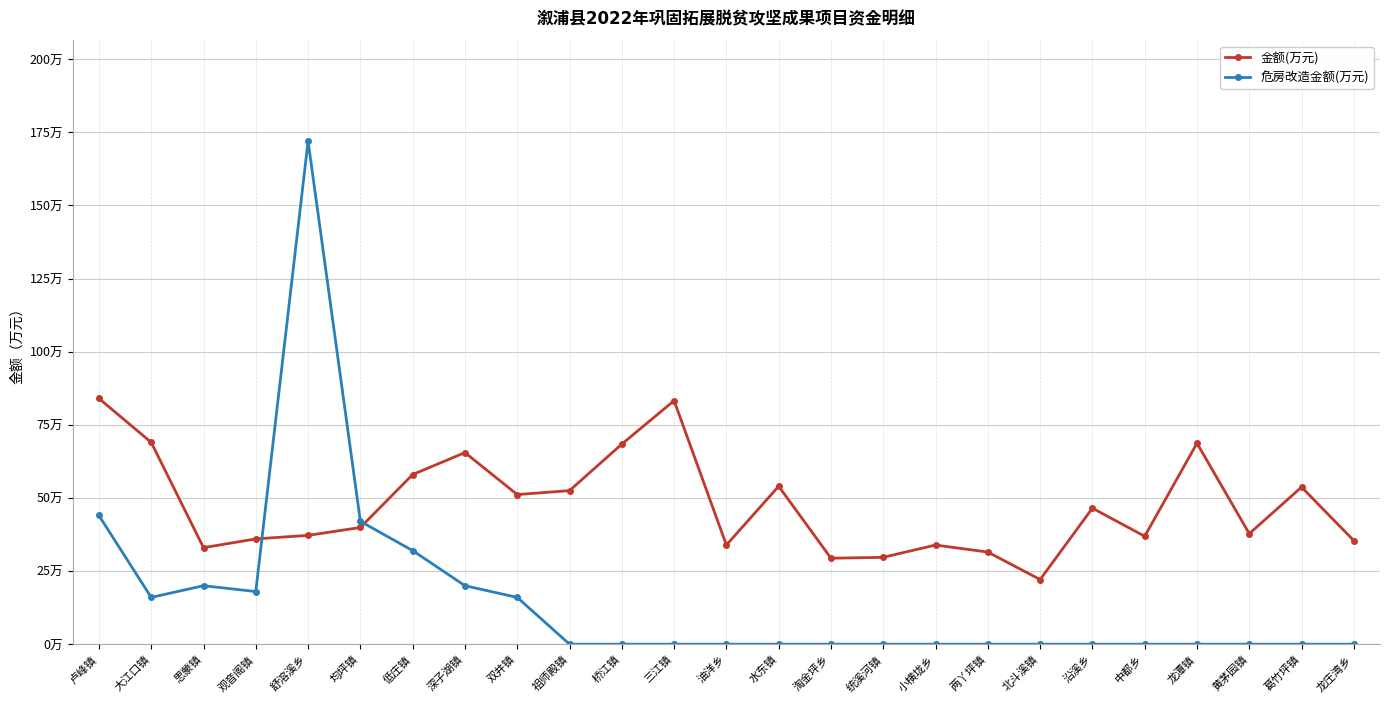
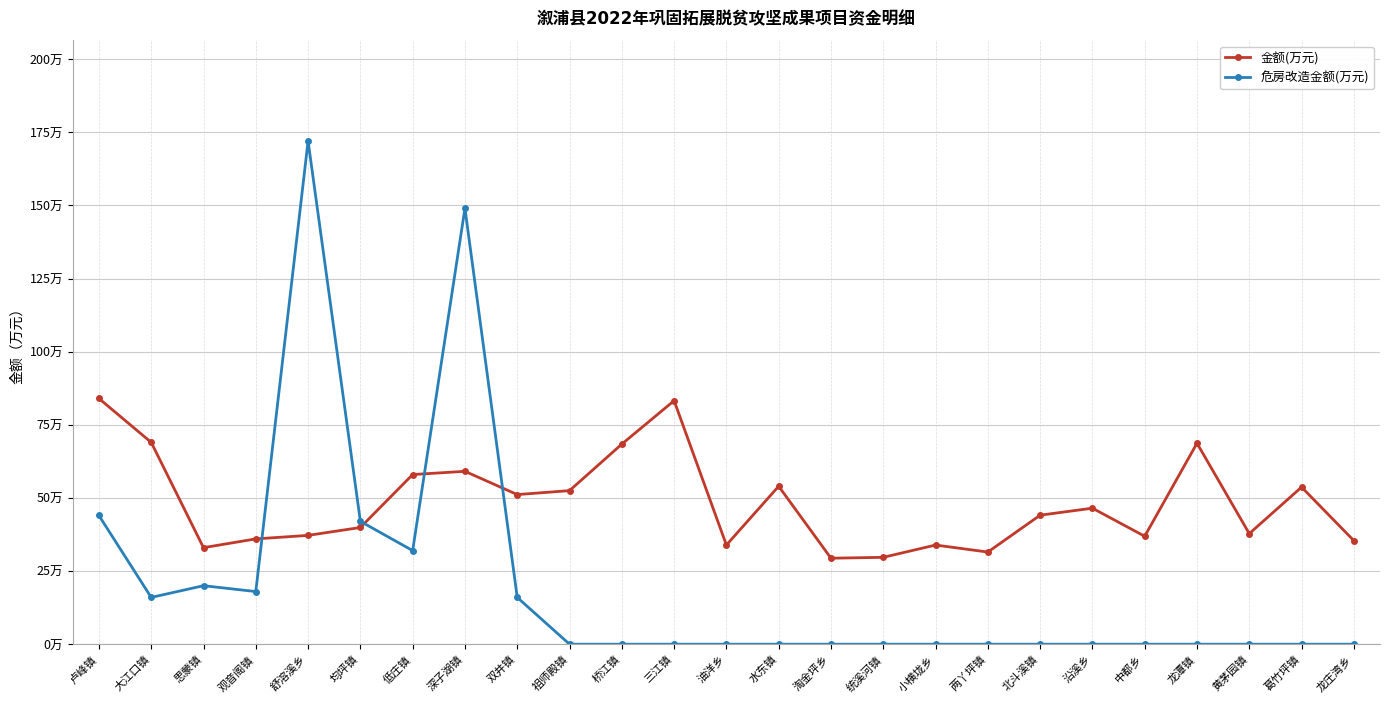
金额(万元), 深子湖镇: 66万 -> 59万
危房改造金额(万元), 深子湖镇: 20万 -> 149万
金额(万元), 北斗溪镇: 22万 -> 44万
